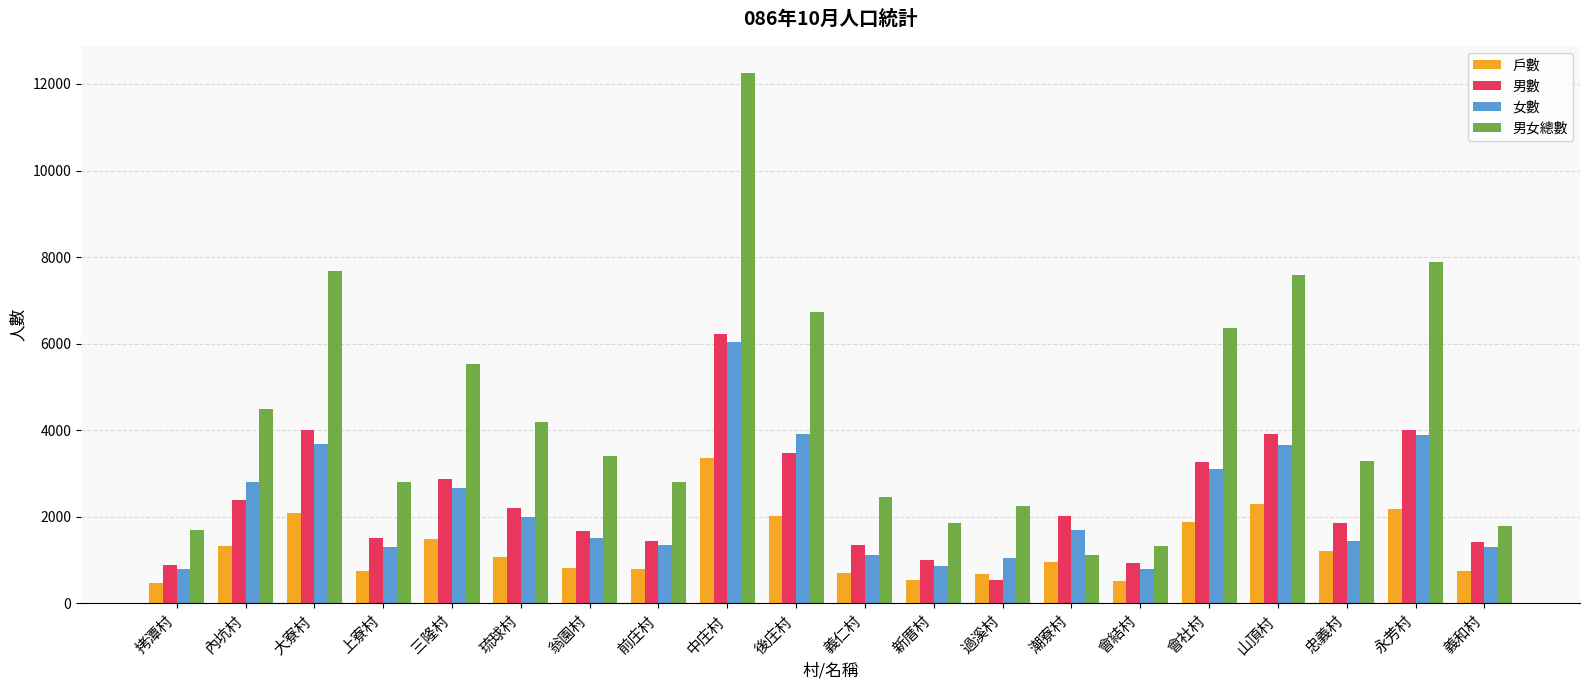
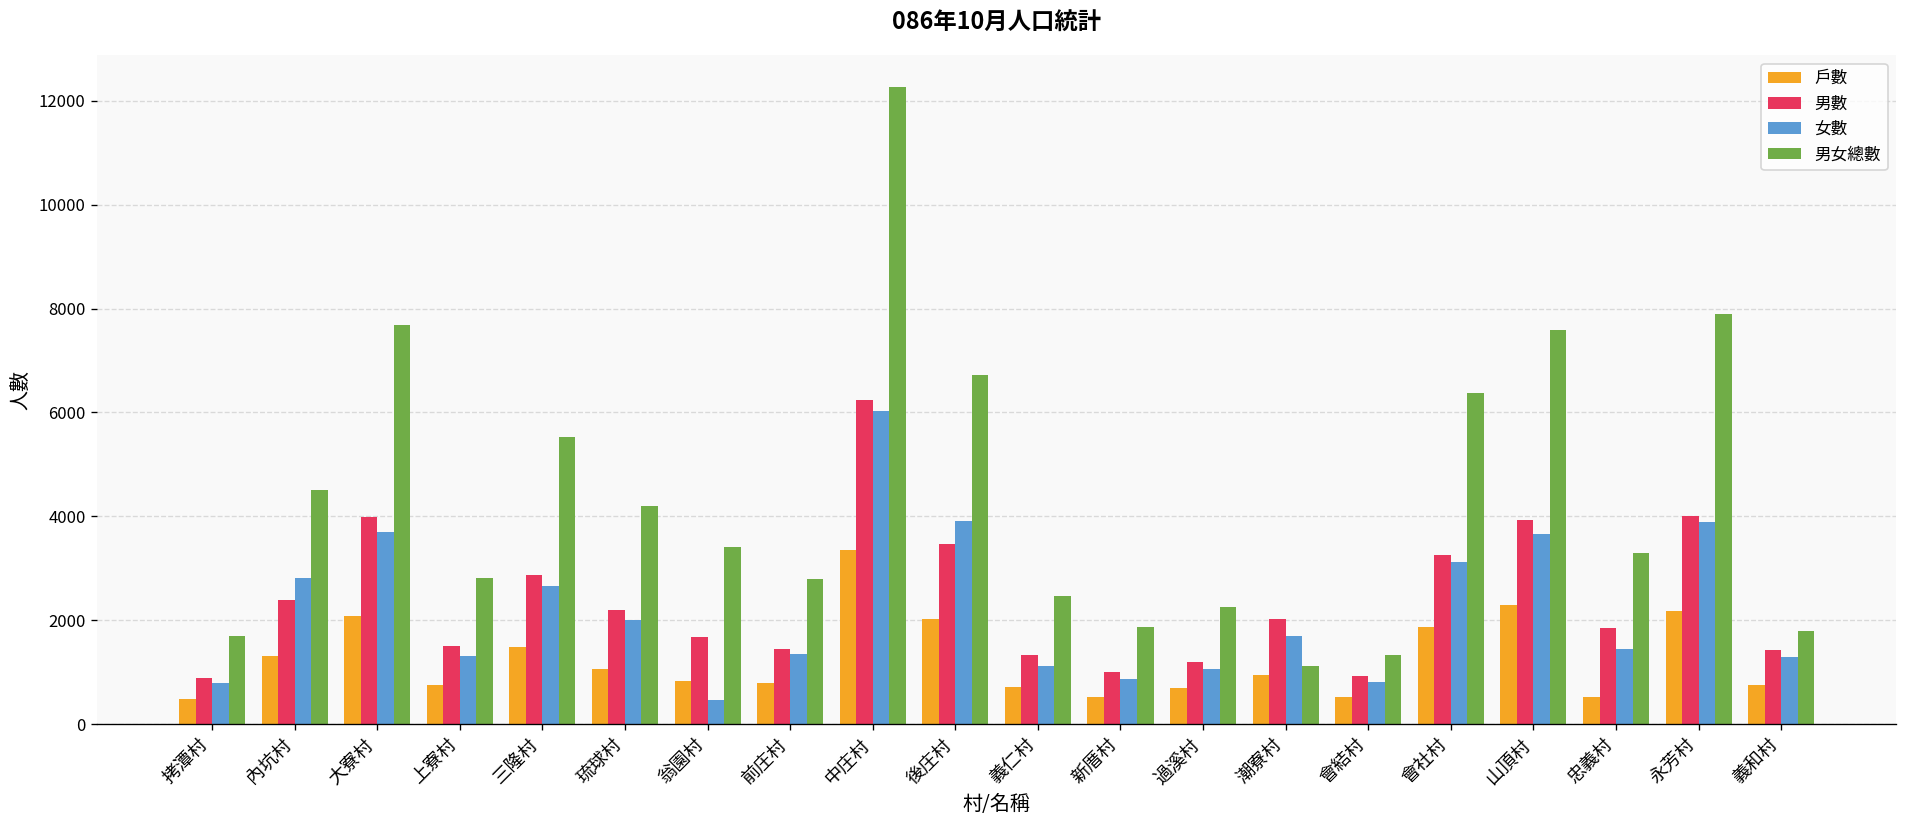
女數, 翁園村: 1500 -> 500
男數, 過溪村: 500 -> 1200
戶數, 忠義村: 1200 -> 500
